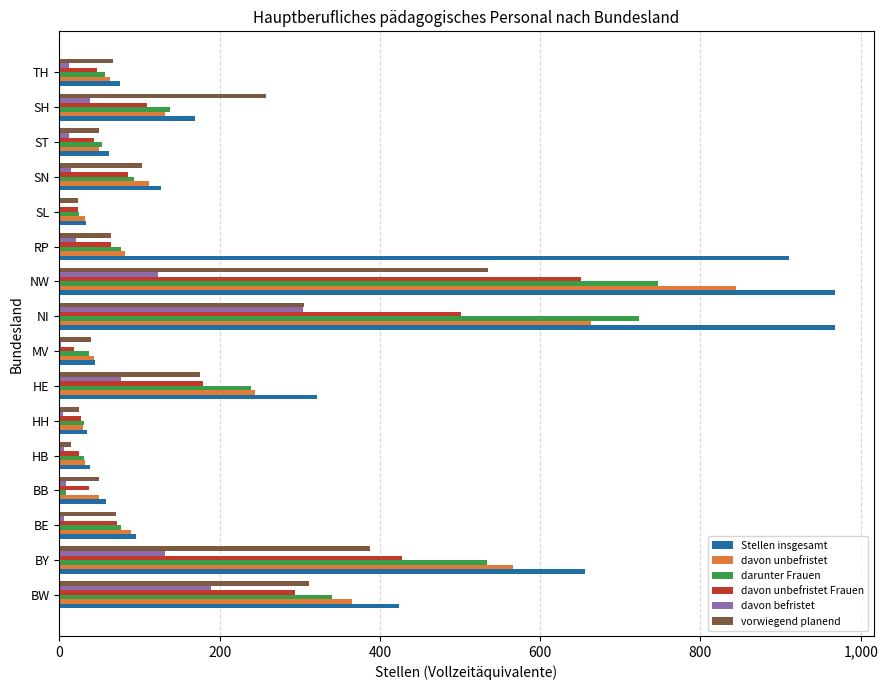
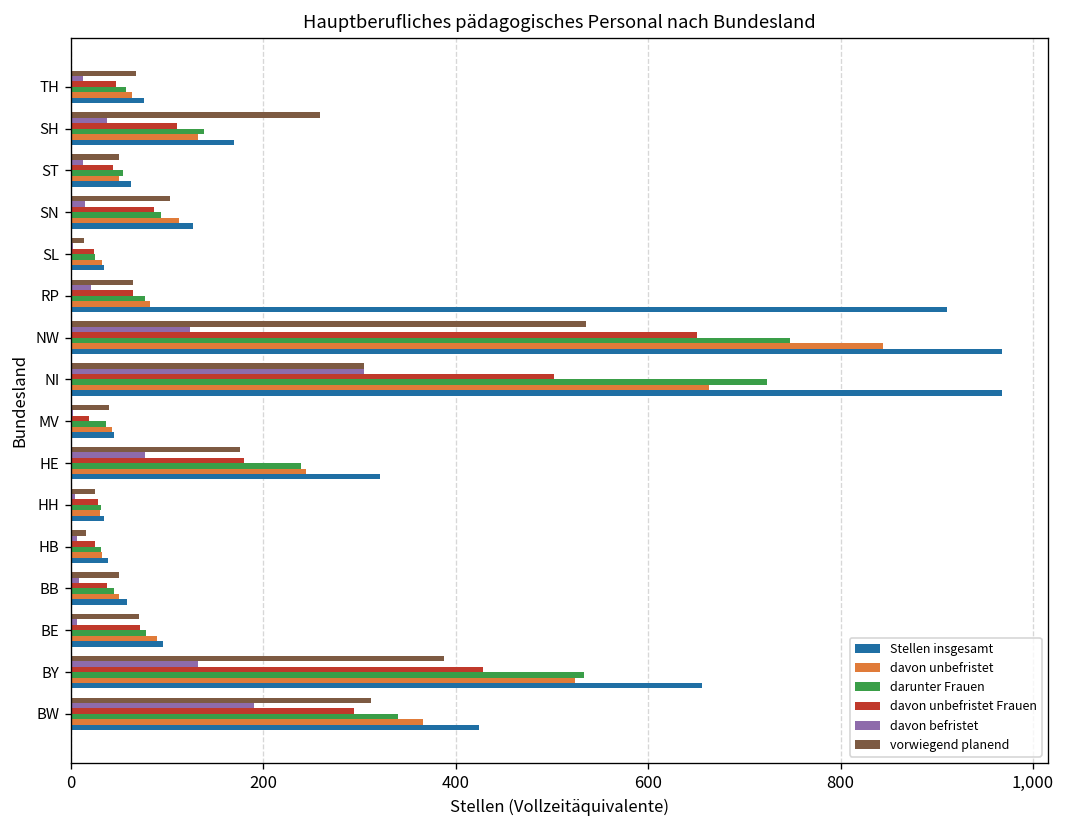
vorwiegend planend, SL: 20 -> 10
darunter Frauen, BB: 10 -> 50
davon unbefristet, BY: 570 -> 520
